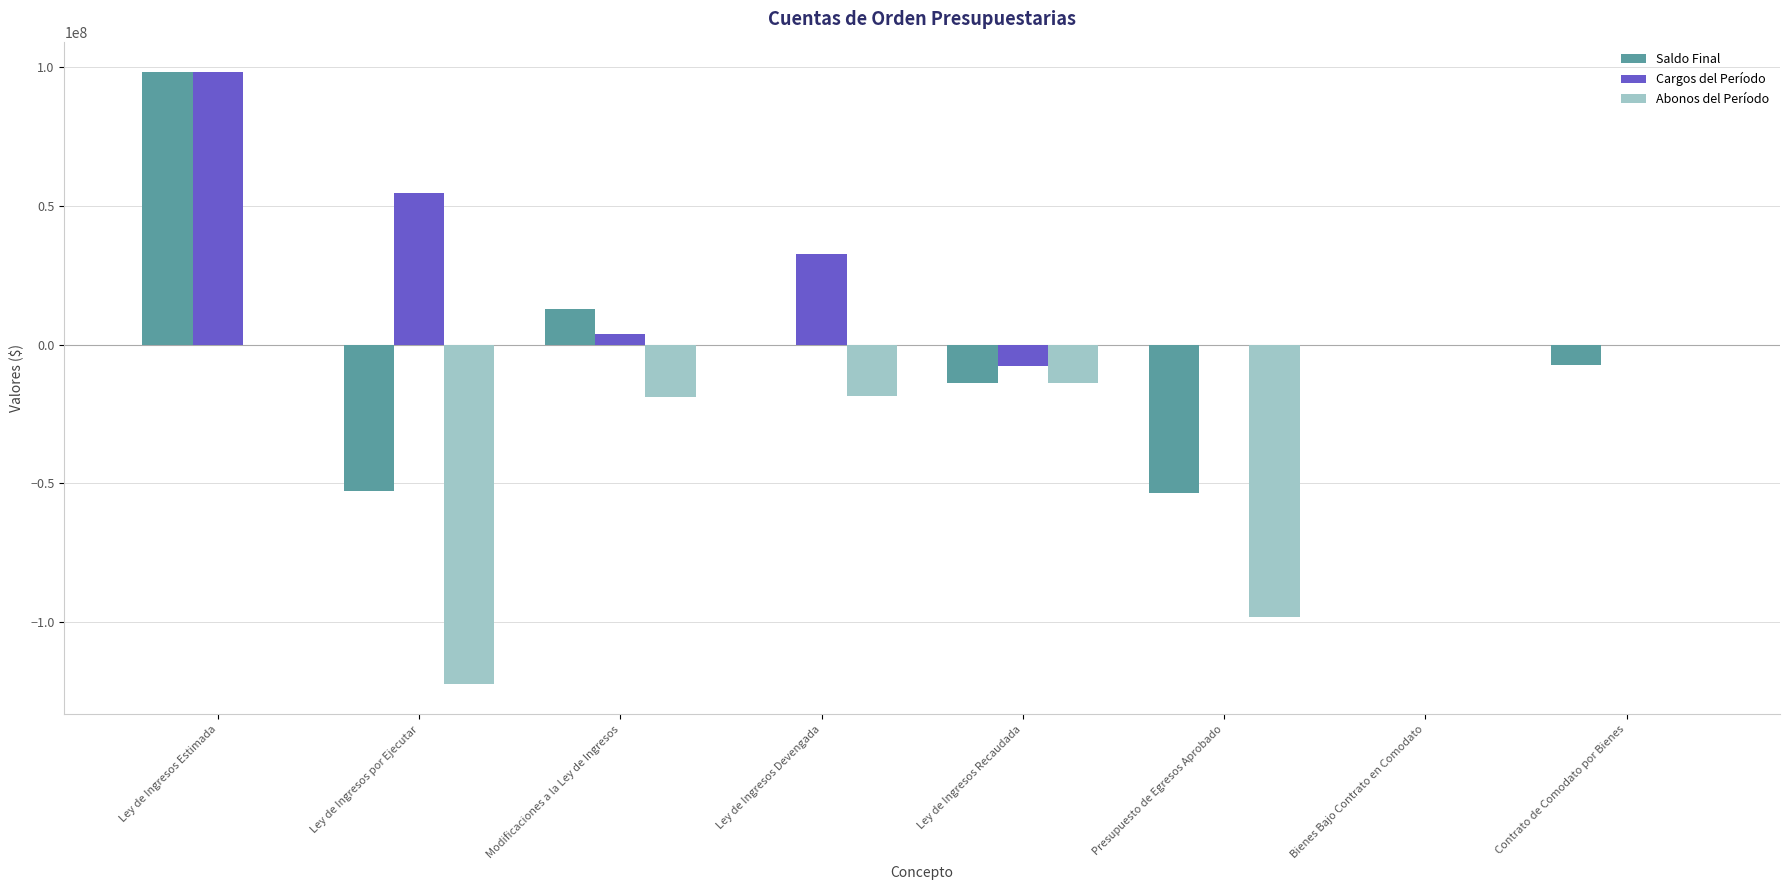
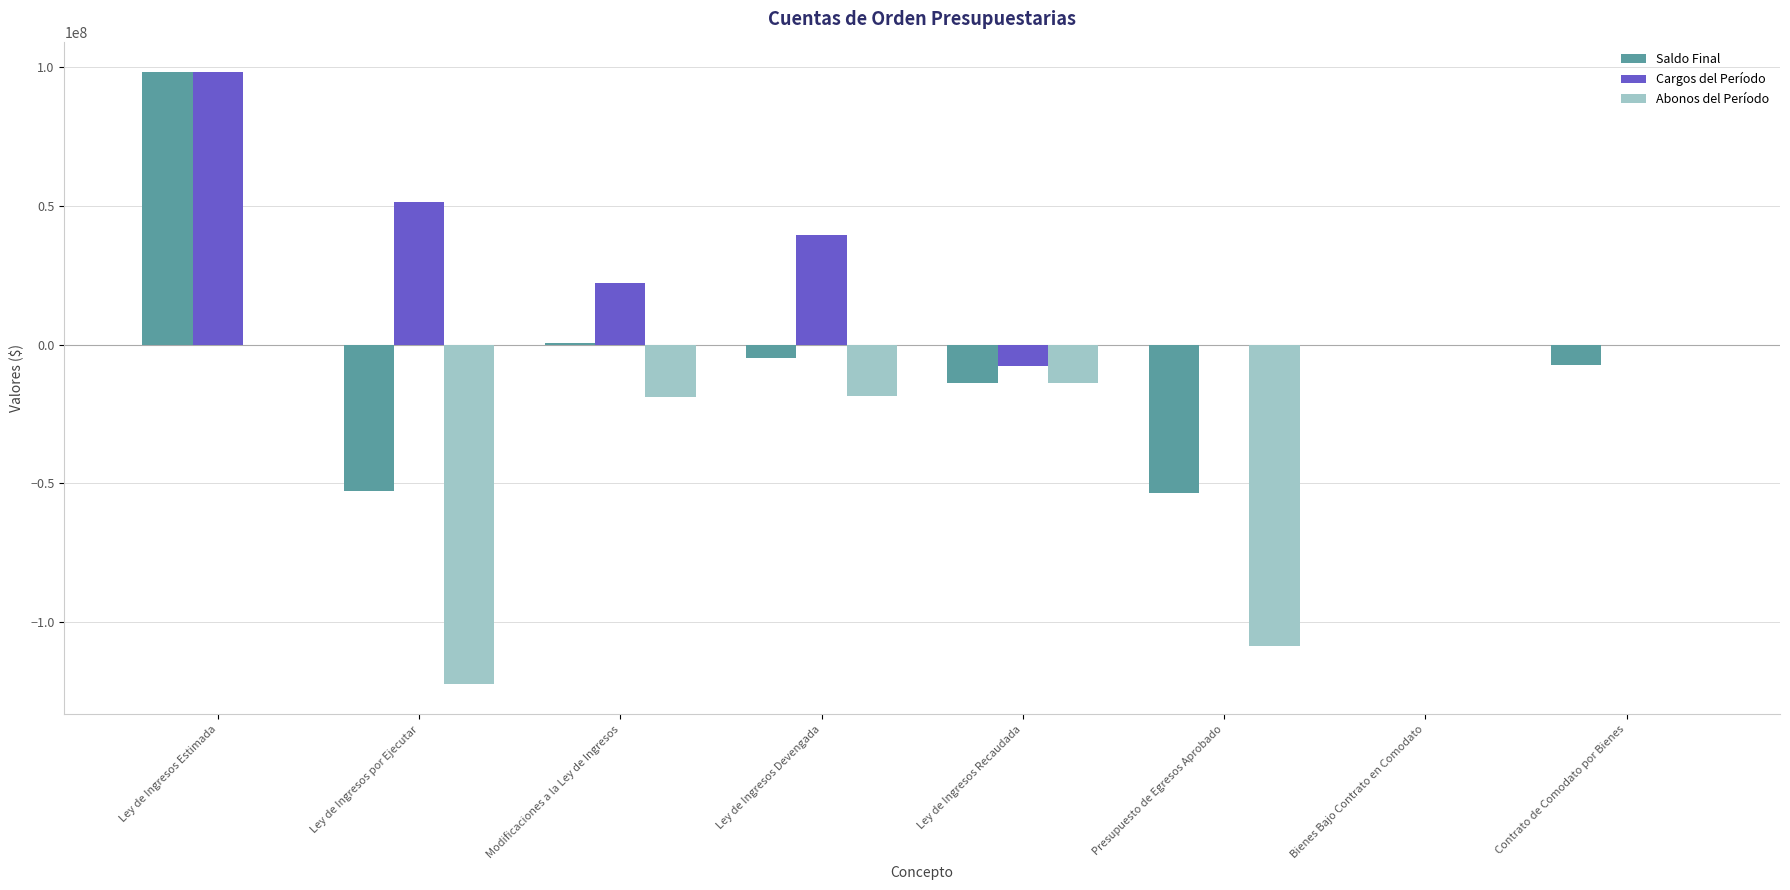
Cargos del Período, Ley de Ingresos por Ejecutar: 55000000 -> 51000000
Saldo Final, Modificaciones a la Ley de Ingresos: 13000000 -> 1000000
Cargos del Período, Modificaciones a la Ley de Ingresos: 4000000 -> 22000000
Saldo Final, Ley de Ingresos Devengada: 0 -> -5000000
Cargos del Período, Ley de Ingresos Devengada: 33000000 -> 40000000
Abonos del Período, Presupuesto de Egresos Aprobado: -98000000 -> -108000000
